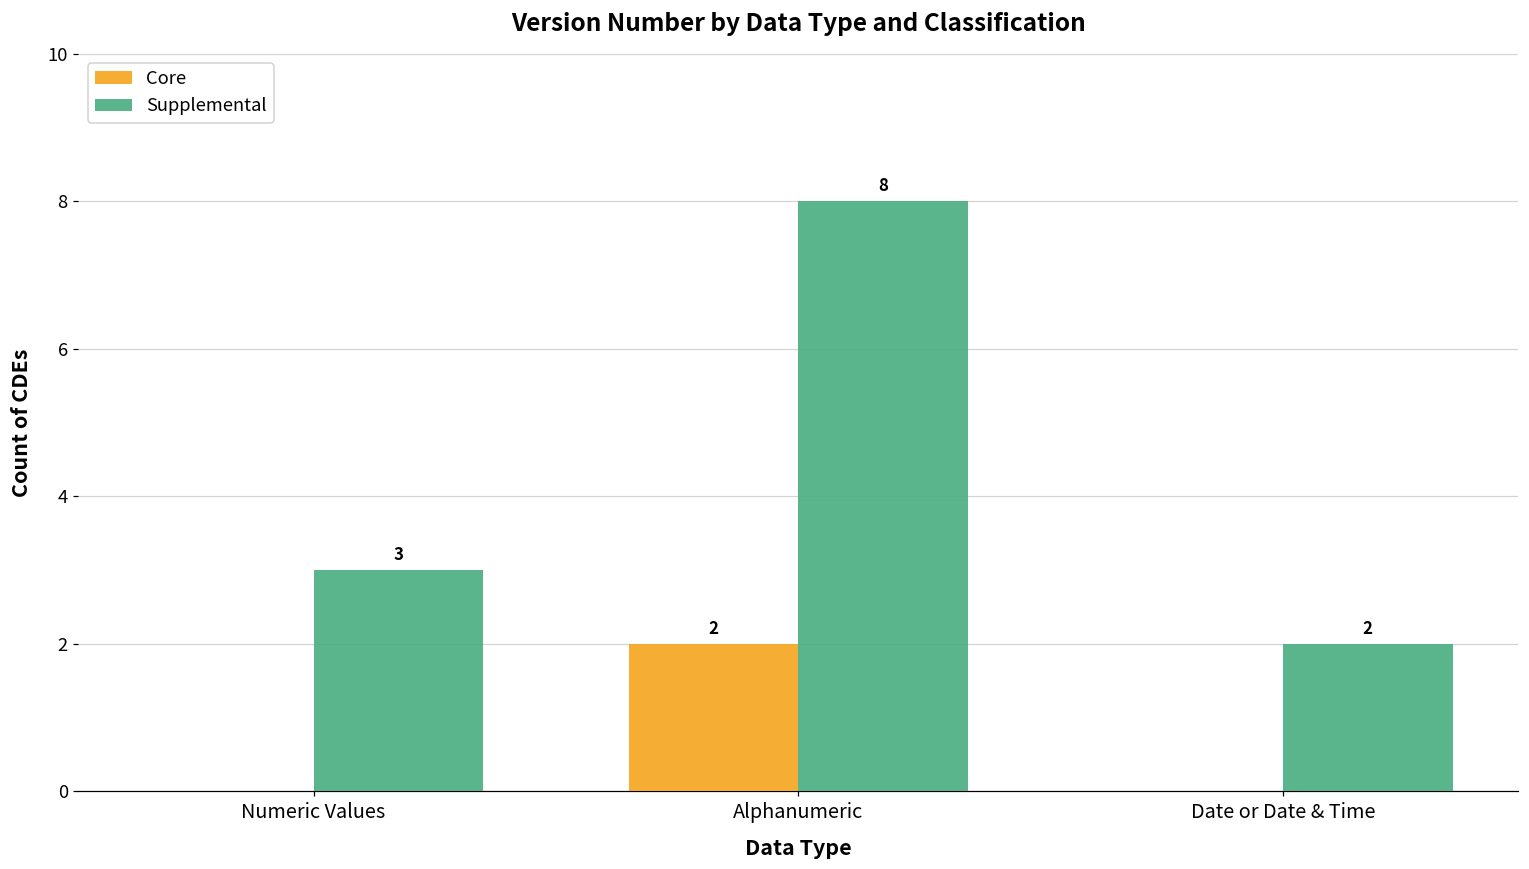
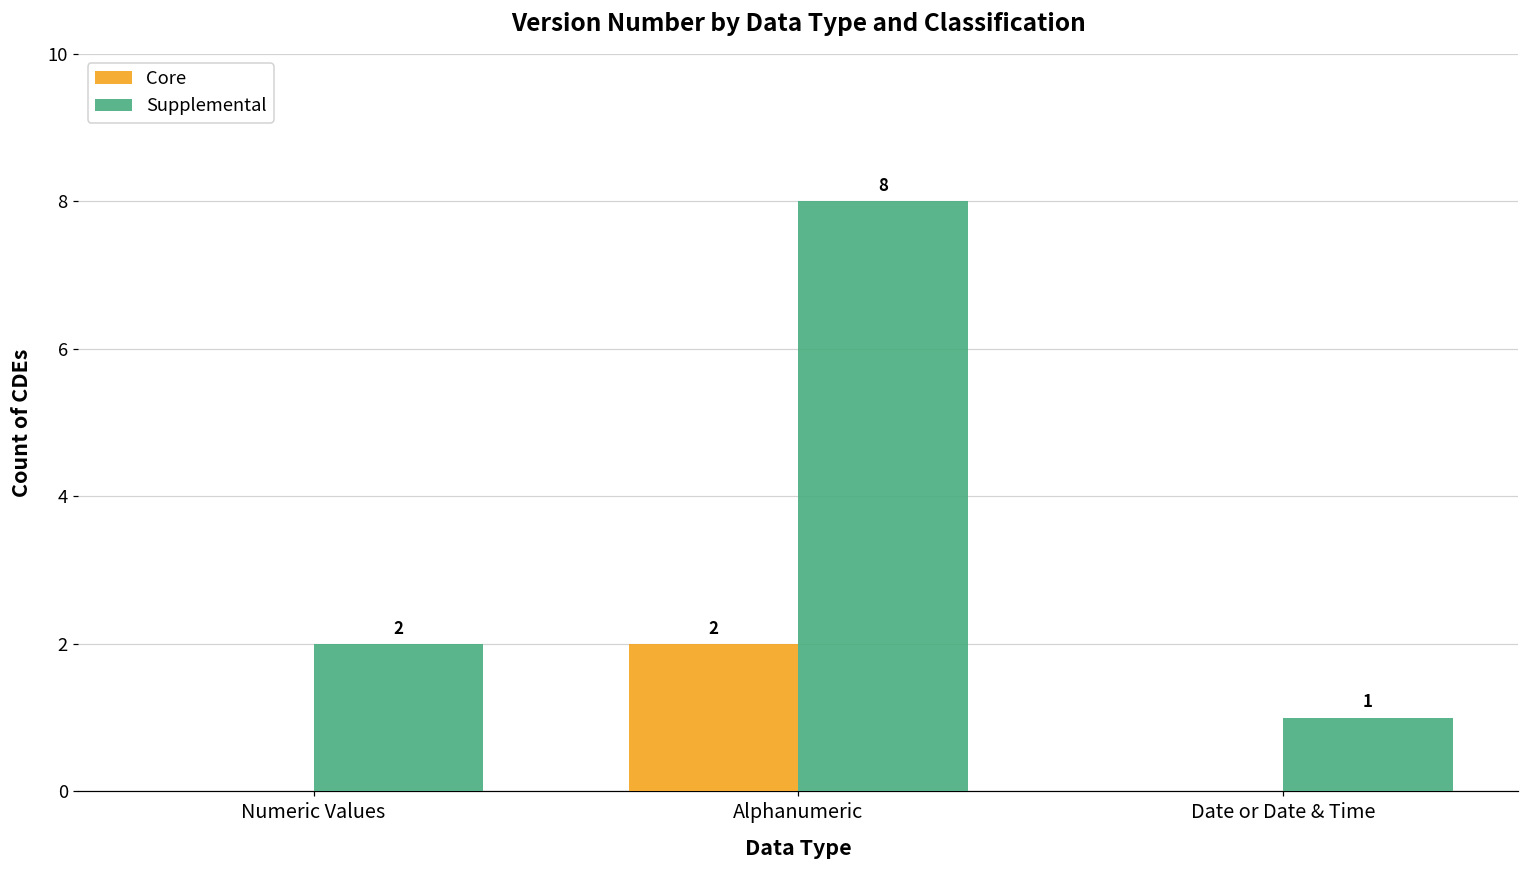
Supplemental, Numeric Values: 3 -> 2
Supplemental, Date or Date & Time: 2 -> 1
